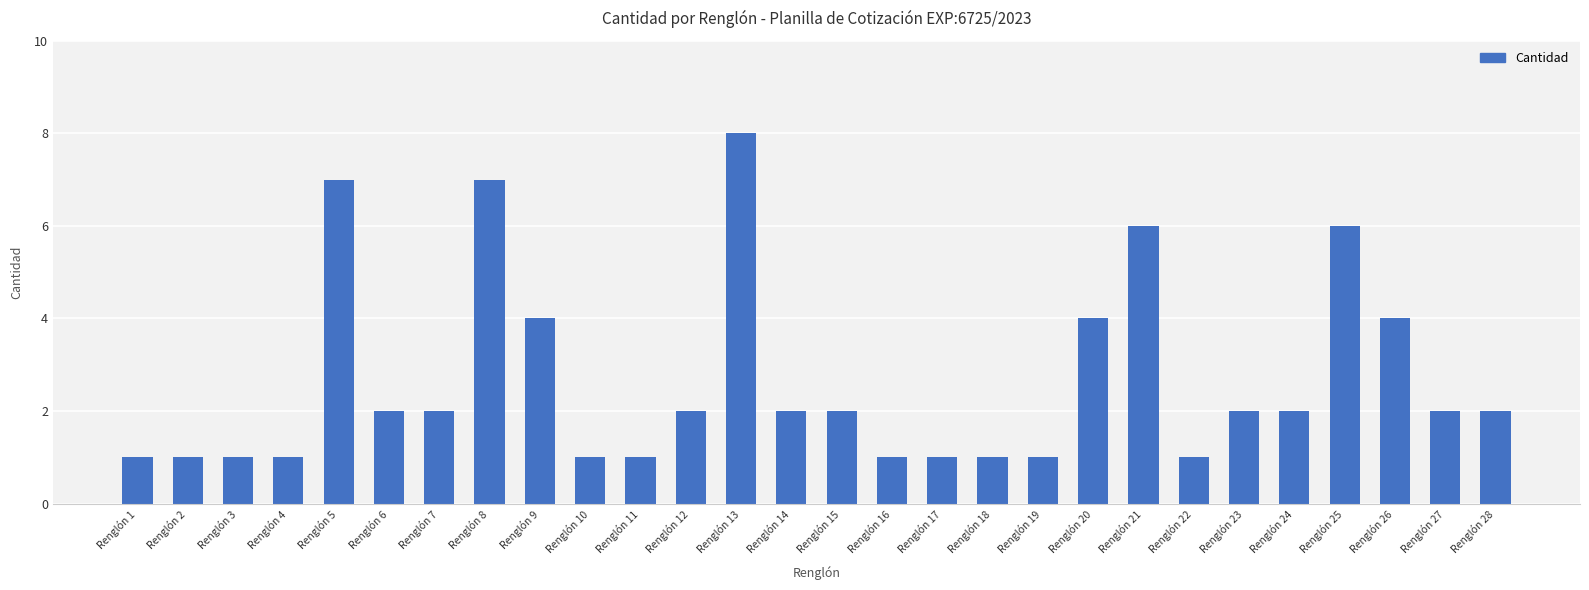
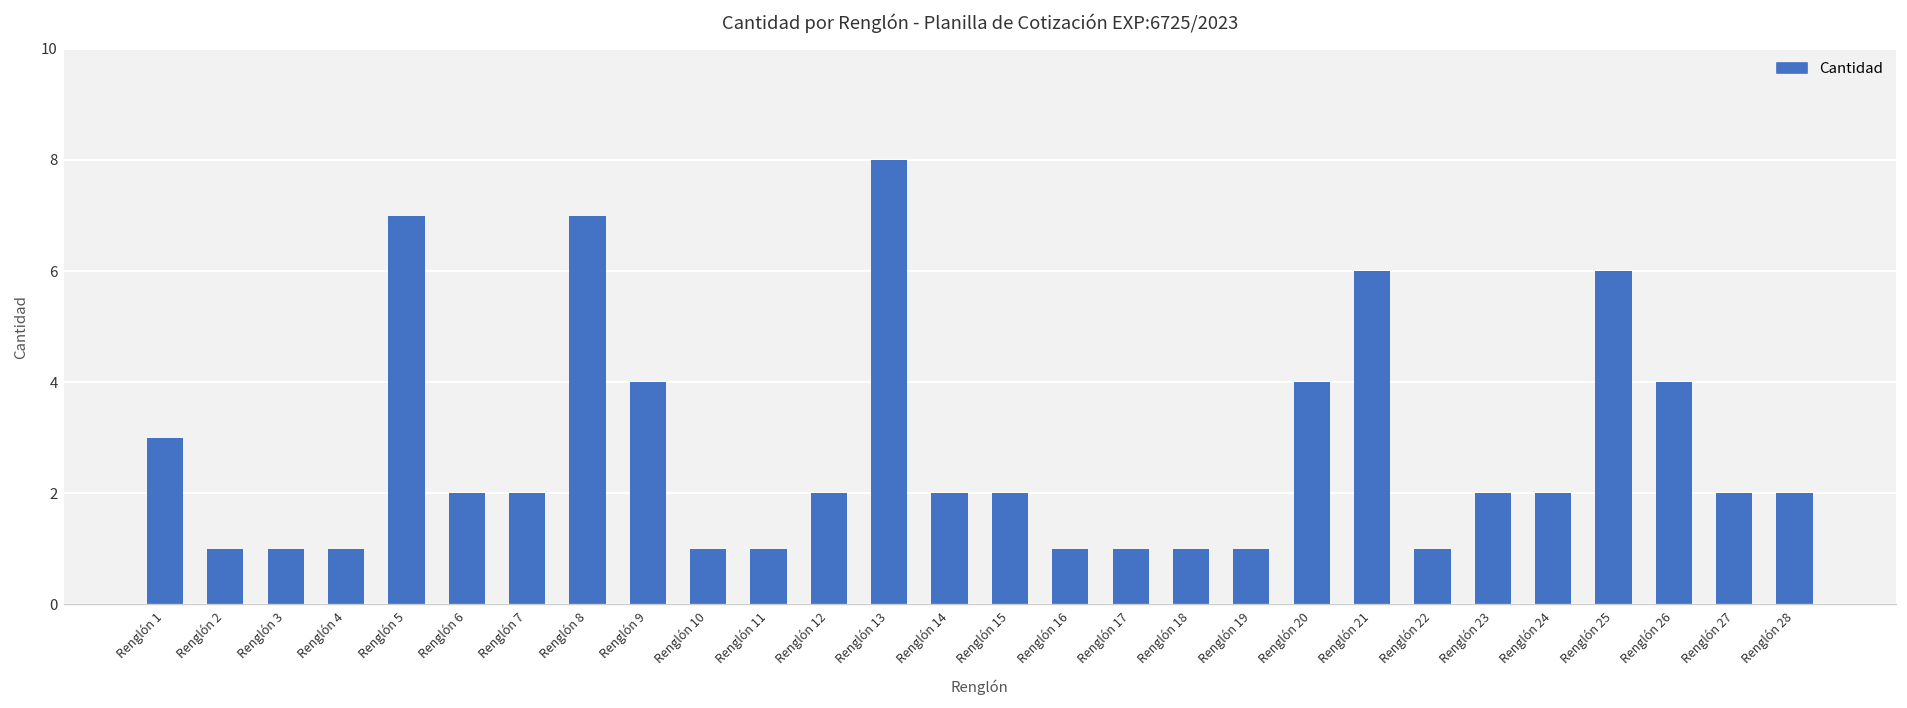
Renglón 1: 1 -> 3
